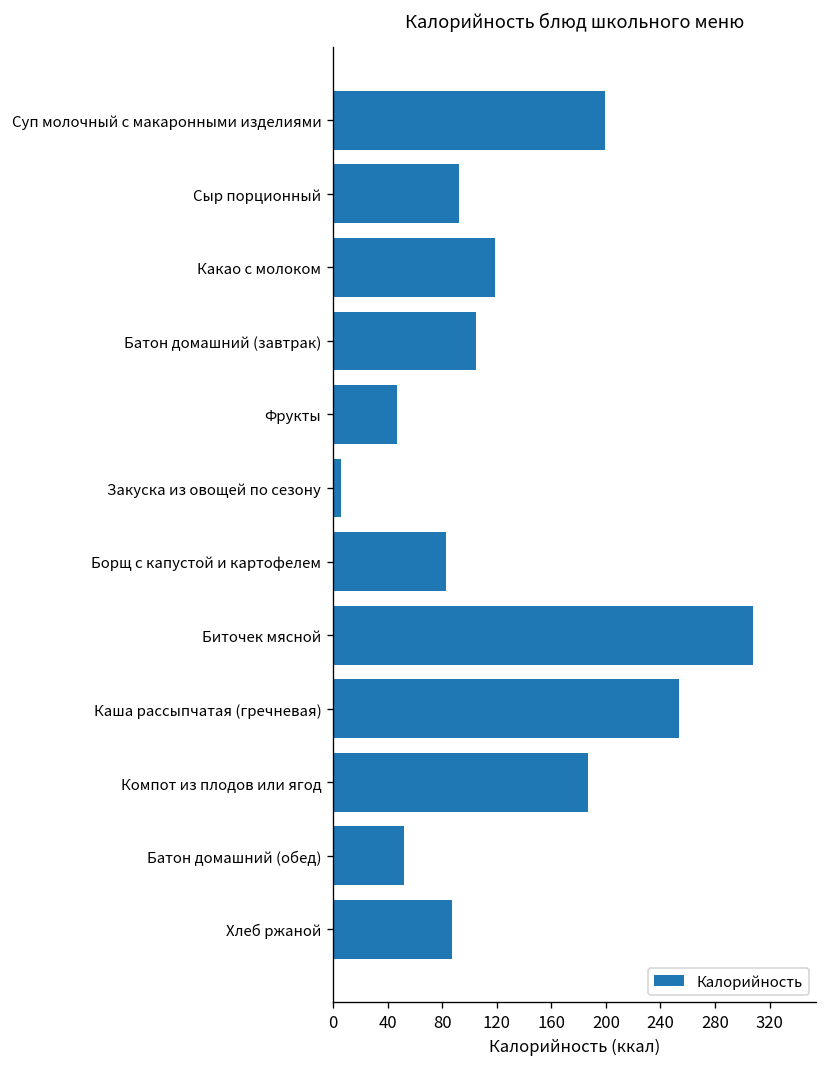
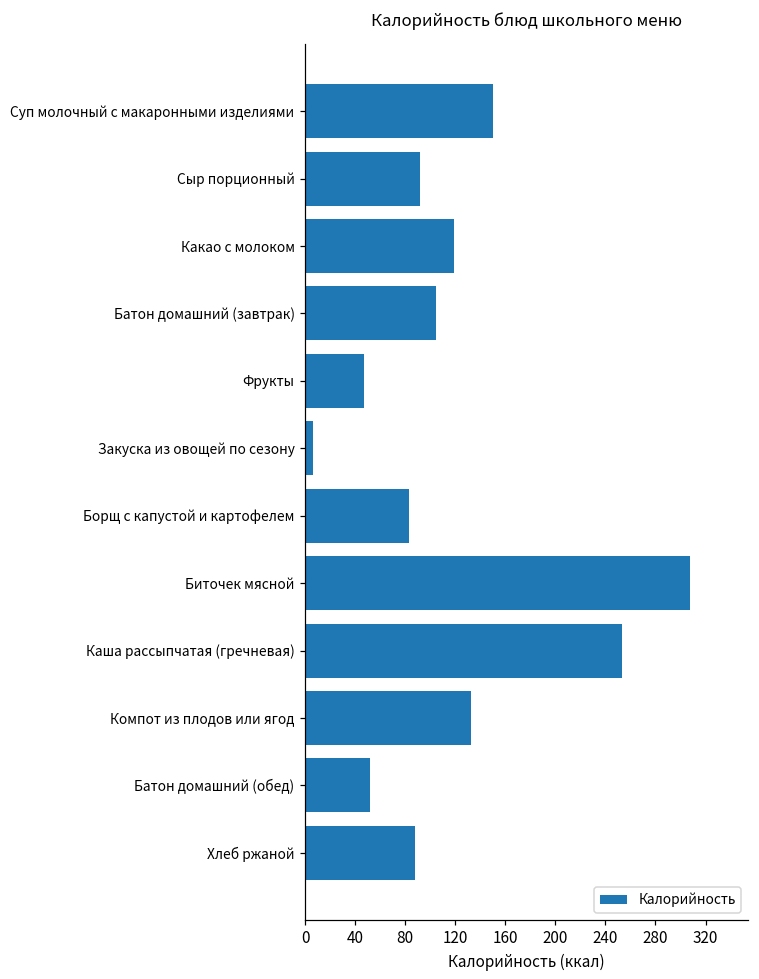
Суп молочный с макаронными изделиями: 199 -> 150
Компот из плодов или ягод: 187 -> 133
